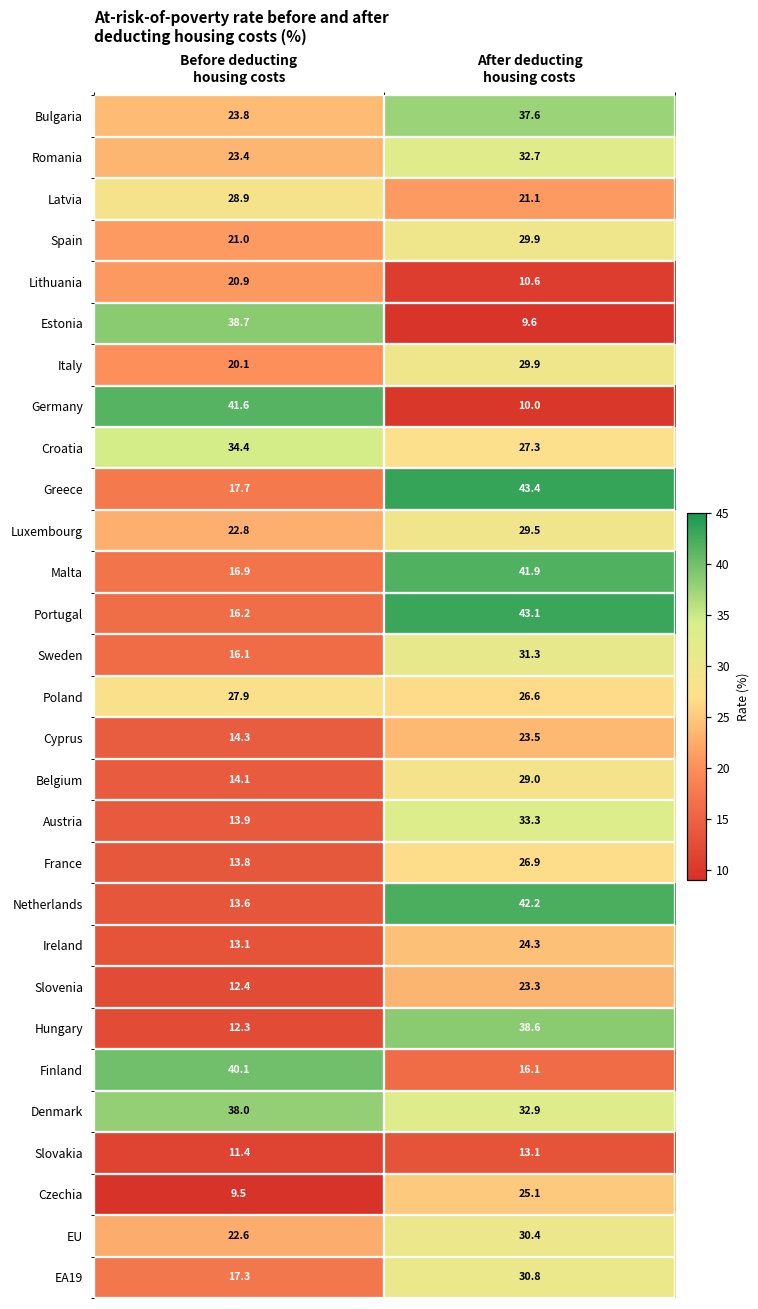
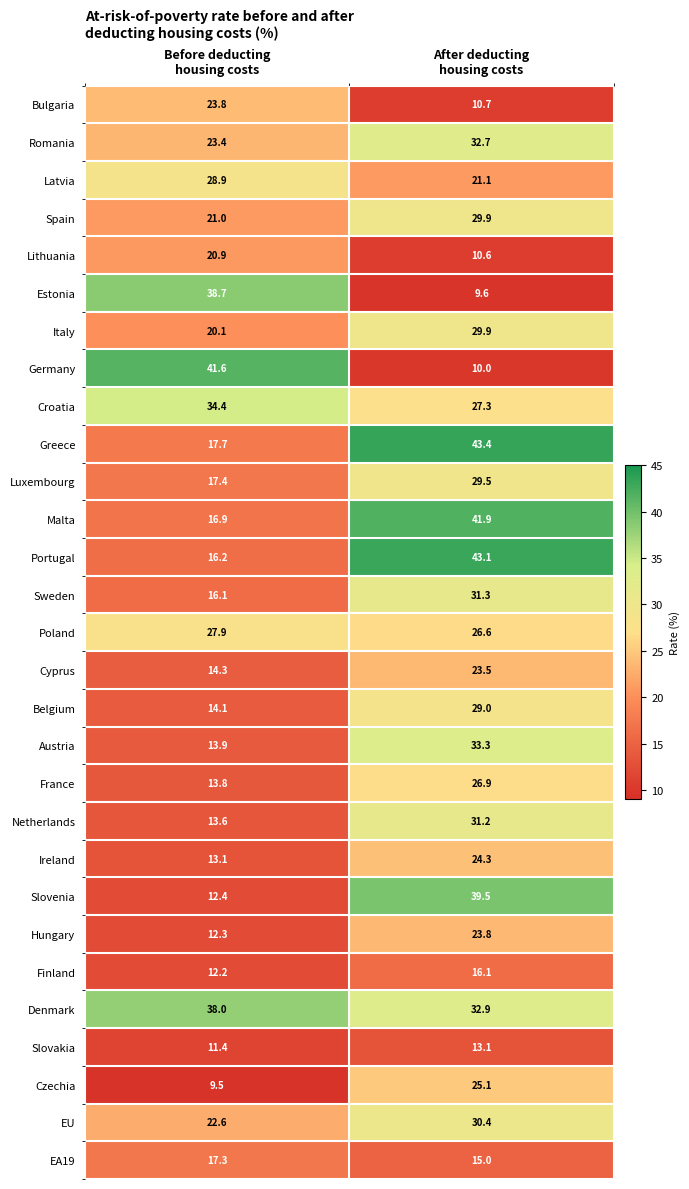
Bulgaria, After deducting housing costs: 37.6 -> 10.7
Luxembourg, Before deducting housing costs: 22.8 -> 17.4
Netherlands, After deducting housing costs: 42.2 -> 31.2
Slovenia, After deducting housing costs: 23.3 -> 39.5
Hungary, After deducting housing costs: 38.6 -> 23.8
Finland, Before deducting housing costs: 40.1 -> 12.2
EA19, After deducting housing costs: 30.8 -> 15.0
